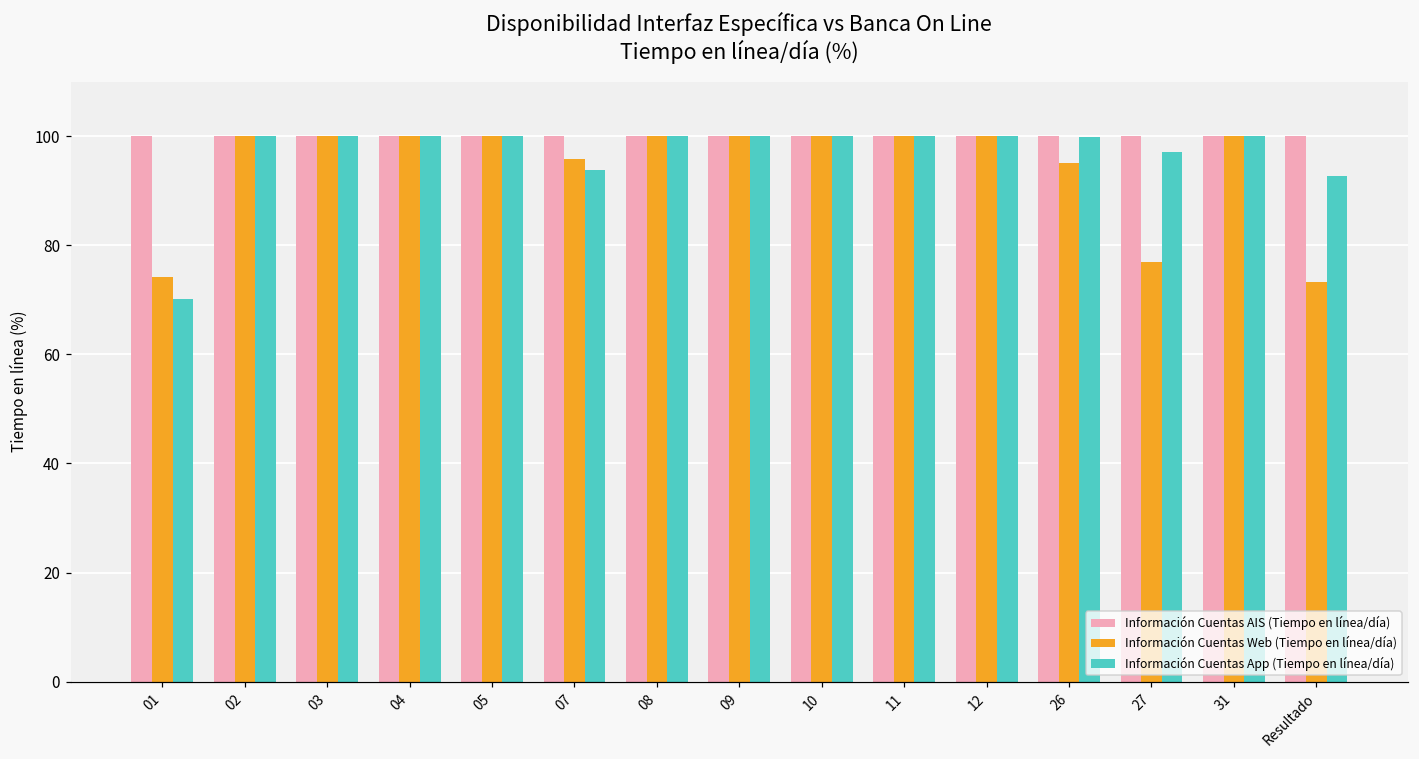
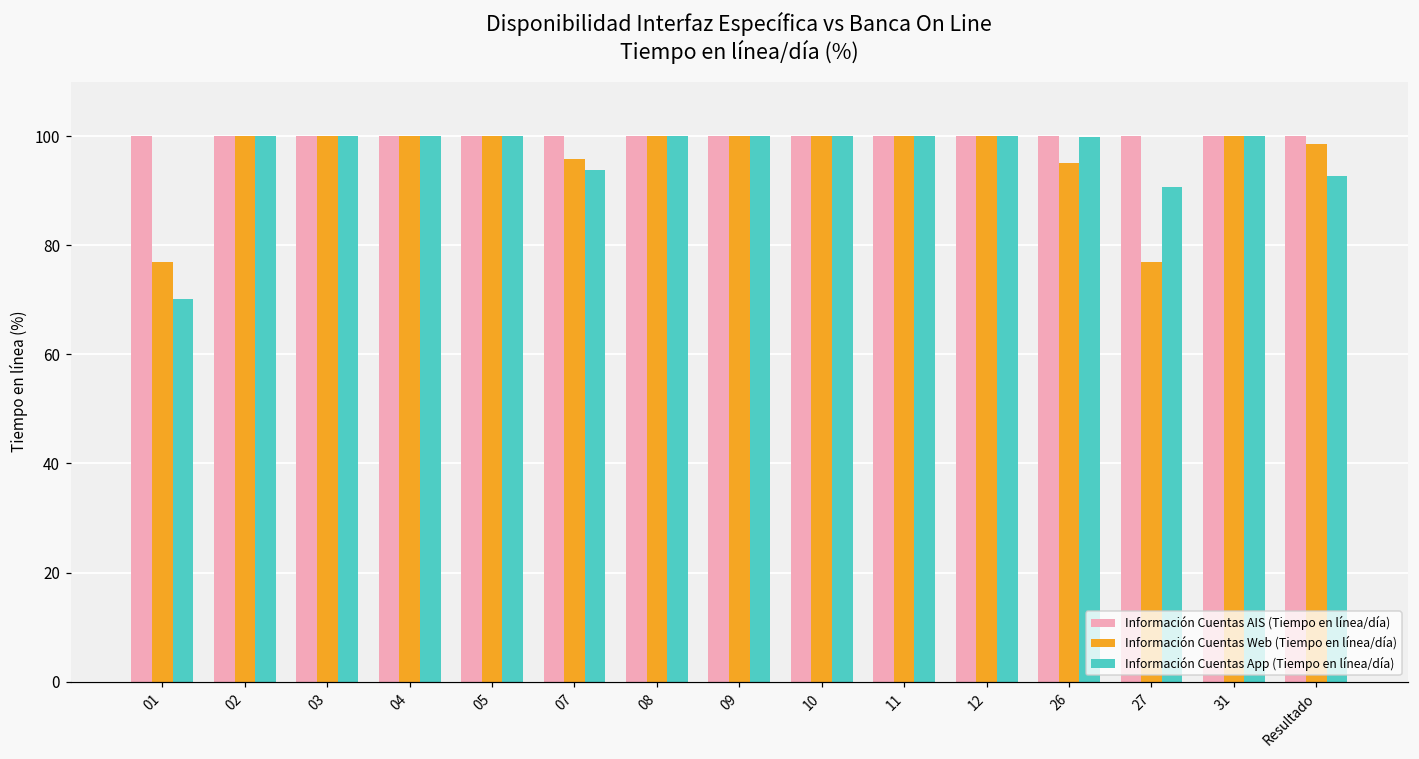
Información Cuentas Web (Tiempo en línea/día), 01: 74 -> 77
Información Cuentas App (Tiempo en línea/día), 27: 97 -> 91
Información Cuentas Web (Tiempo en línea/día), Resultado: 73 -> 99
